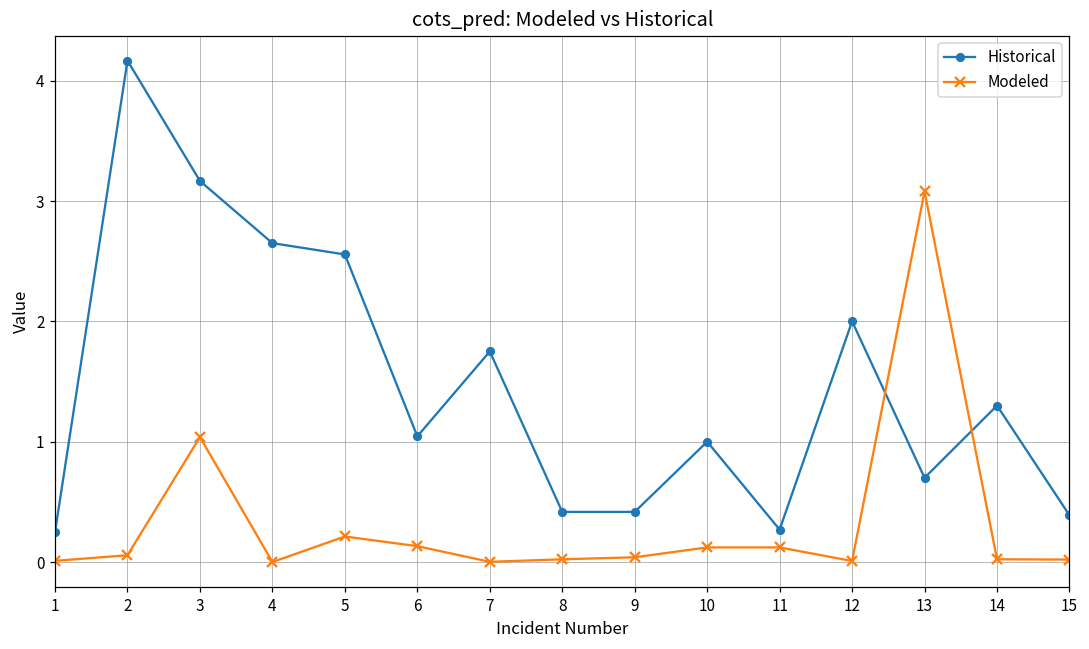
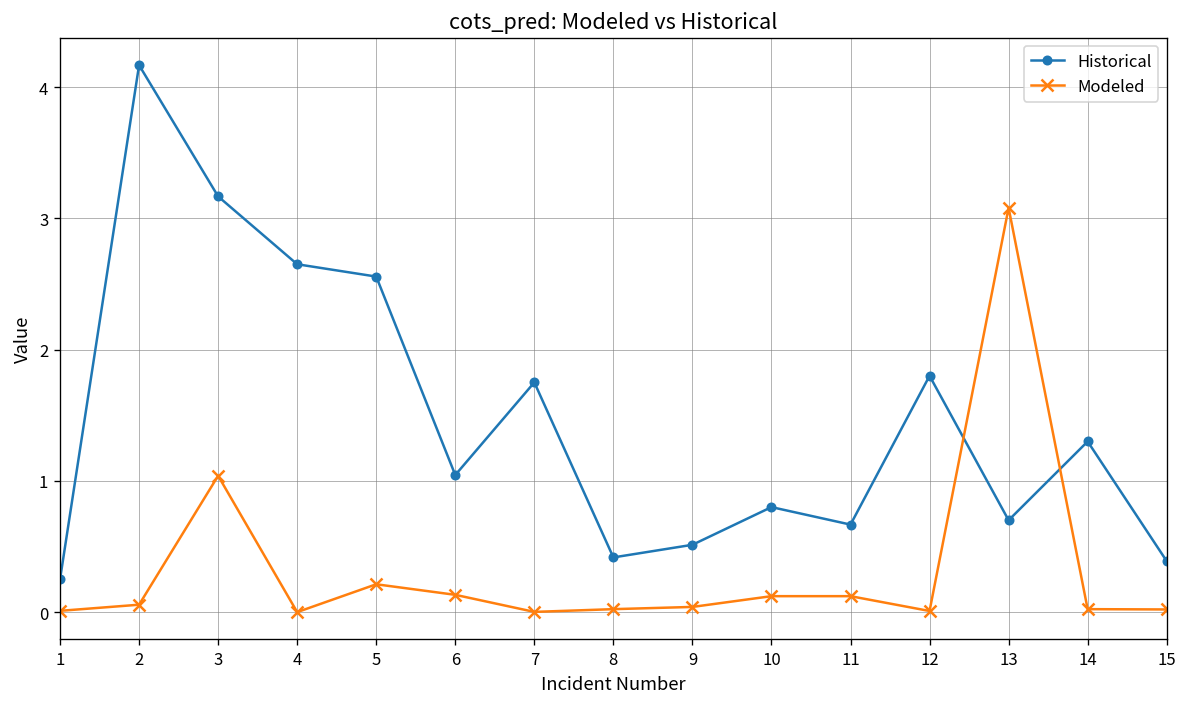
Historical, 9: 0.42 -> 0.51
Historical, 10: 1.0 -> 0.8
Historical, 11: 0.27 -> 0.67
Historical, 12: 2.0 -> 1.8
